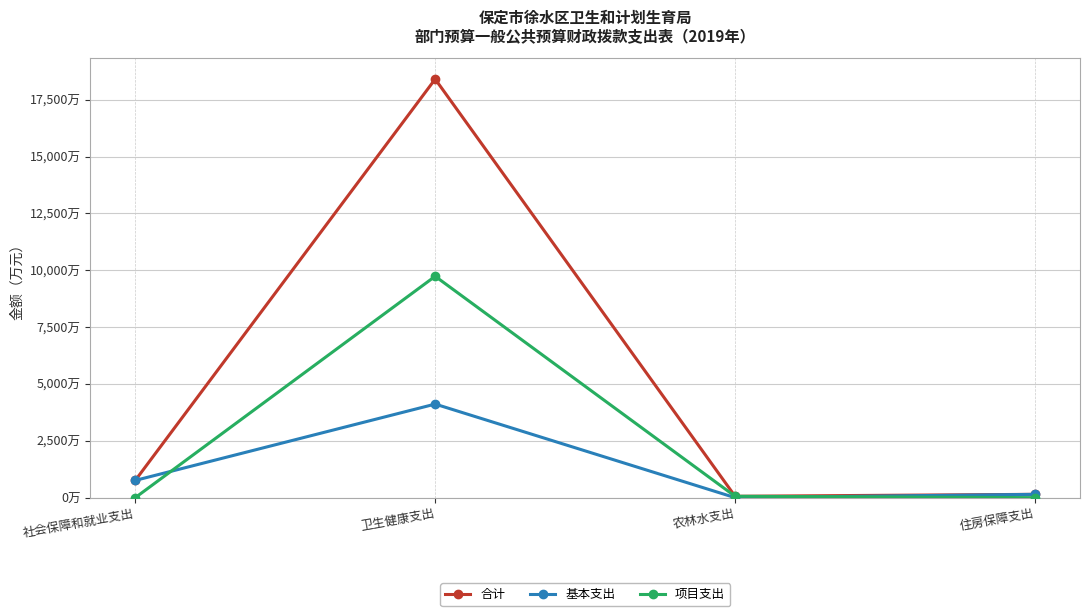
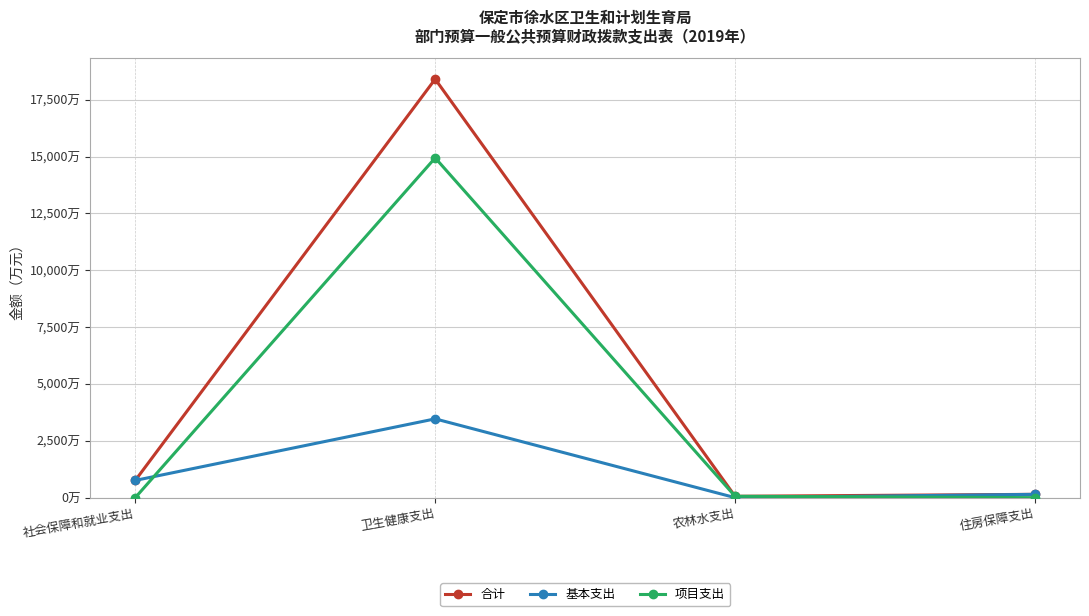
基本支出, 卫生健康支出: 4,100万 -> 3,500万
项目支出, 卫生健康支出: 9,700万 -> 14,900万
